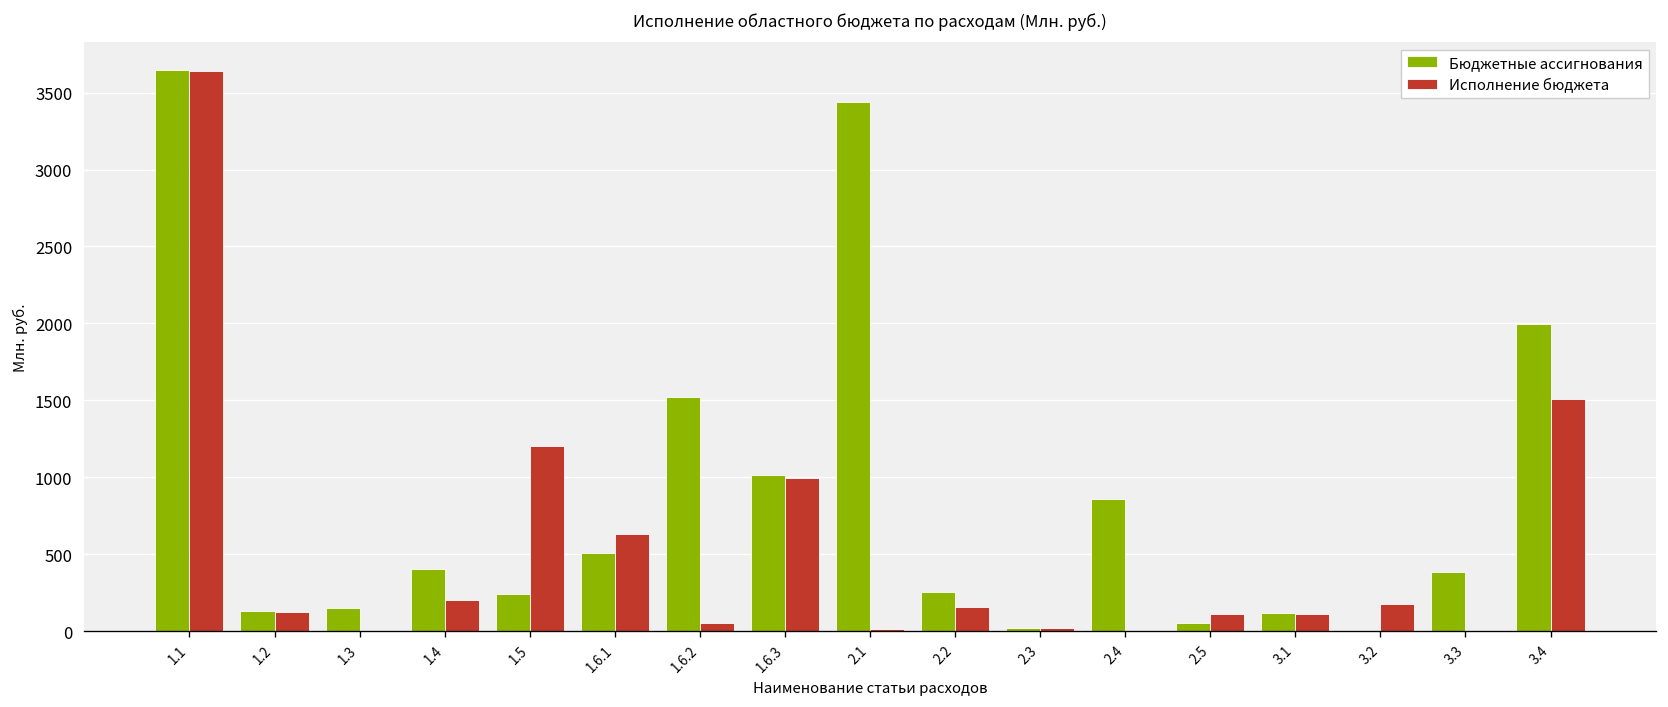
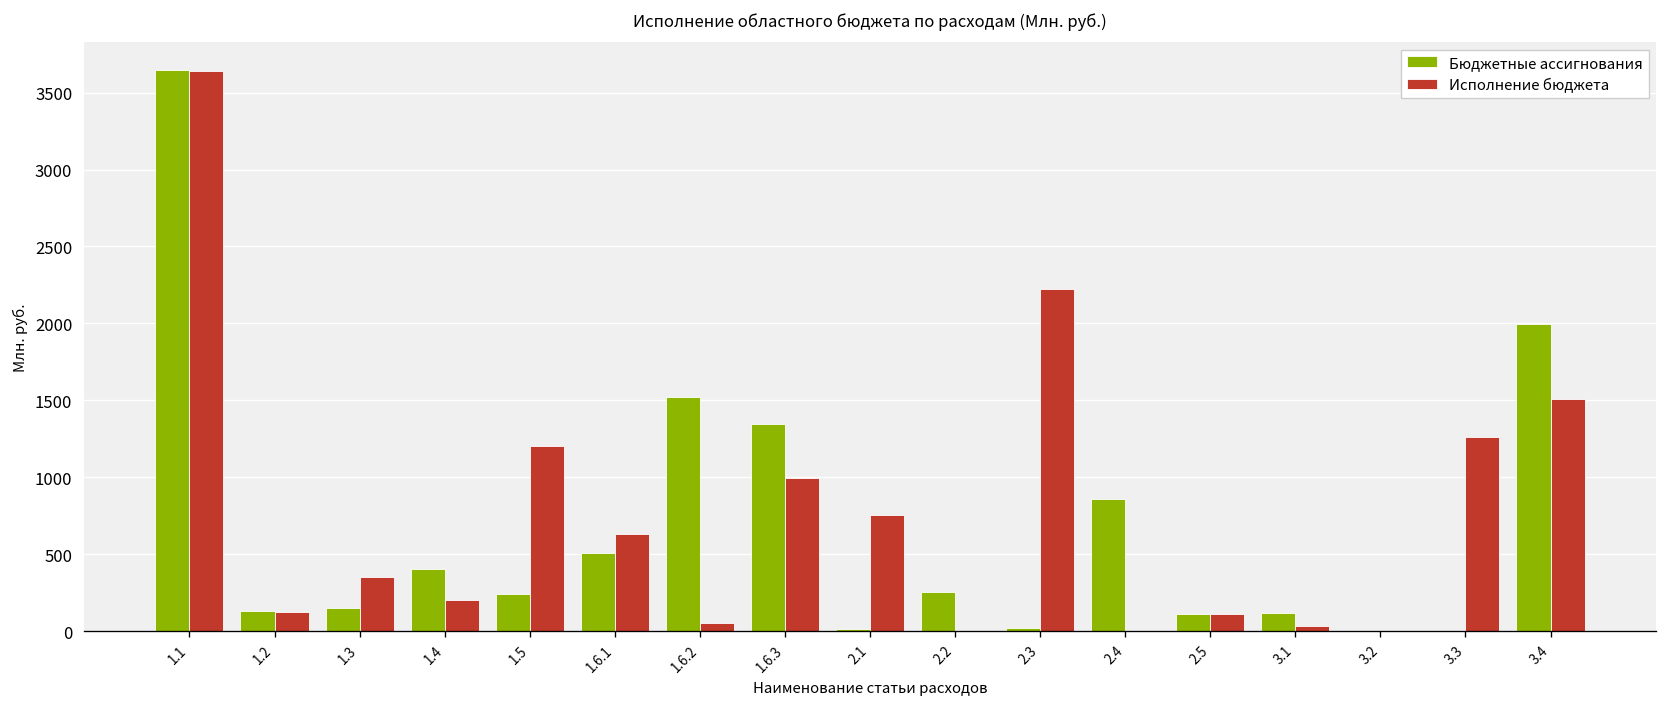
Исполнение бюджета, 1.3: 0 -> 350
Бюджетные ассигнования, 1.6.3: 1010 -> 1350
Бюджетные ассигнования, 2.1: 3440 -> 20
Исполнение бюджета, 2.1: 20 -> 760
Исполнение бюджета, 2.2: 160 -> 10
Исполнение бюджета, 2.3: 20 -> 2220
Бюджетные ассигнования, 2.5: 50 -> 120
Исполнение бюджета, 3.1: 120 -> 40
Исполнение бюджета, 3.2: 180 -> 0
Бюджетные ассигнования, 3.3: 380 -> 0
Исполнение бюджета, 3.3: 0 -> 1260
